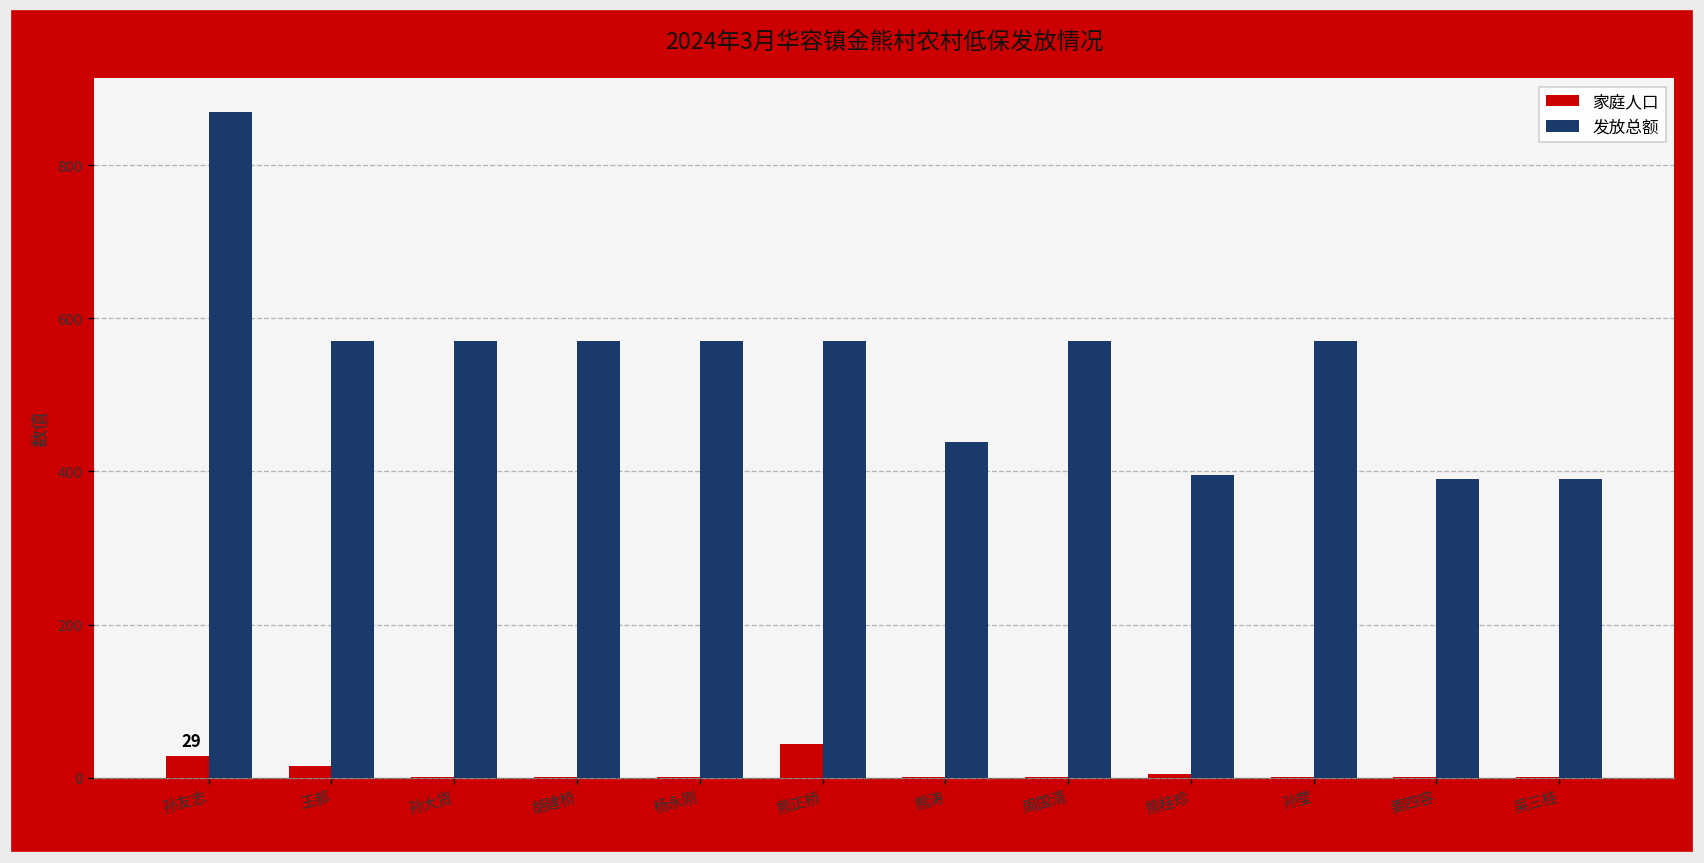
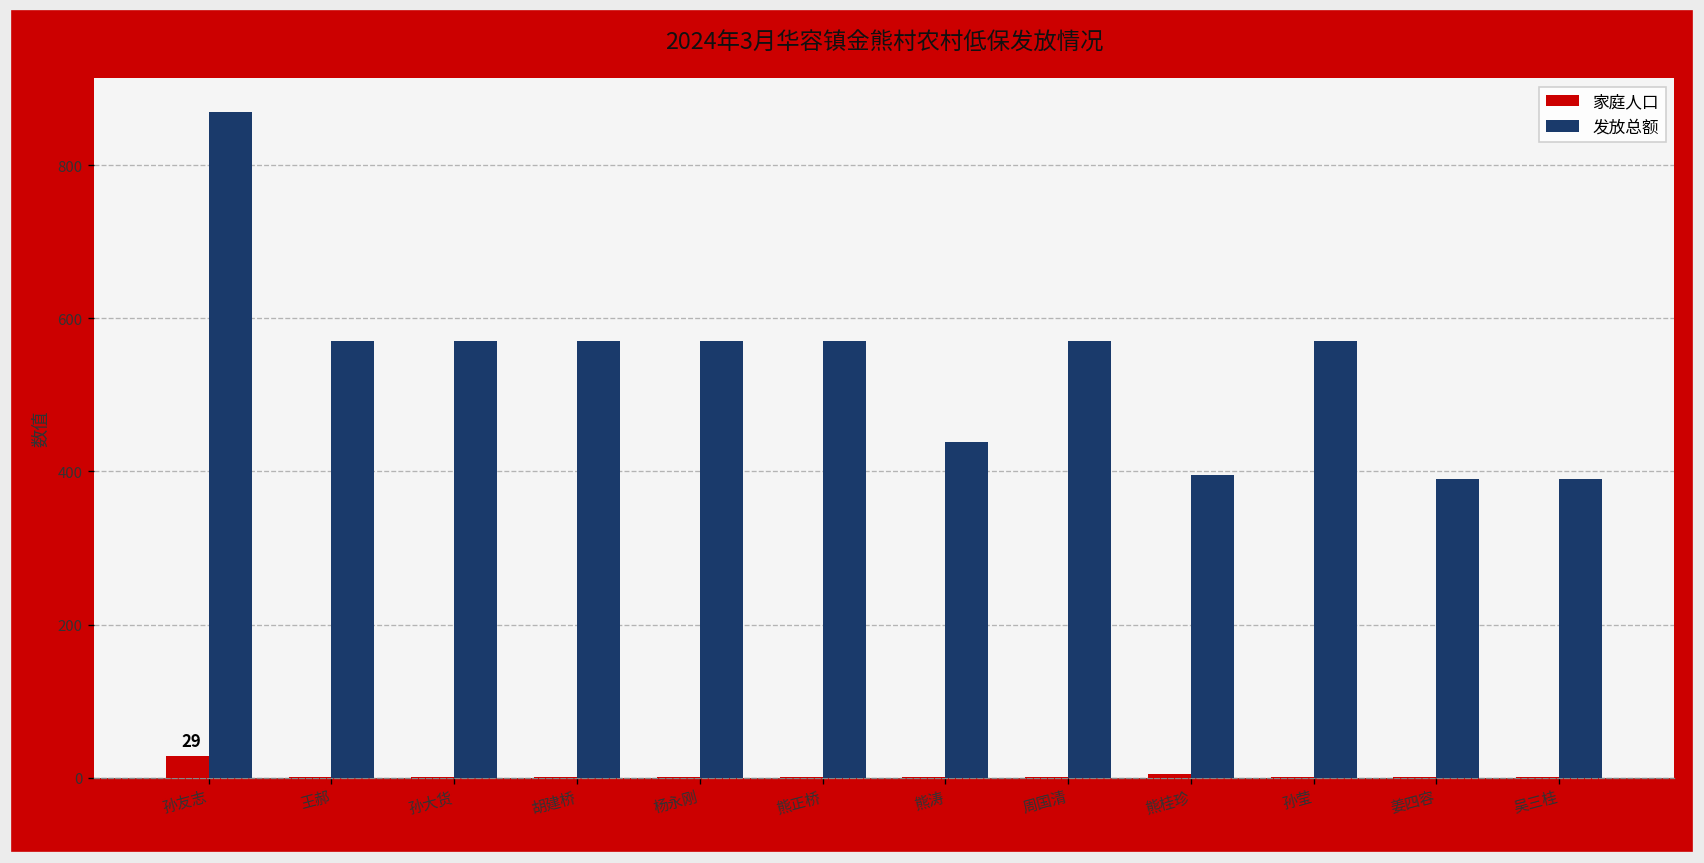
家庭人口, 王郝: 20 -> 0
家庭人口, 熊正桥: 40 -> 0
